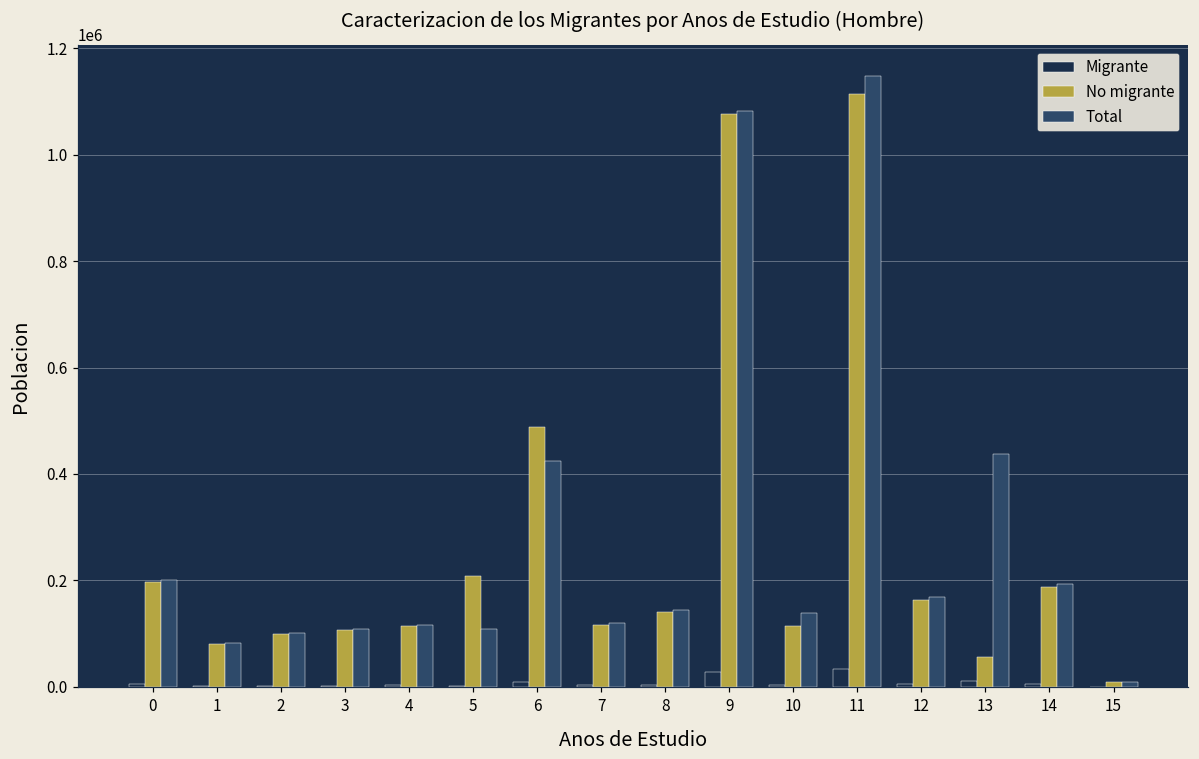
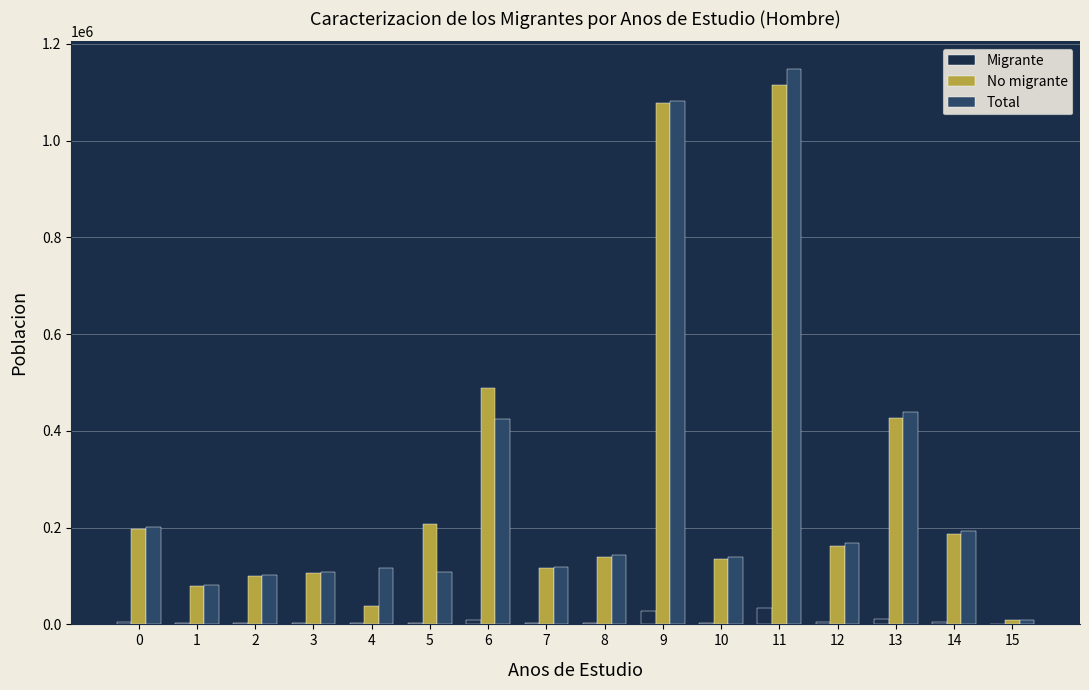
No migrante, 4: 110000 -> 40000
No migrante, 10: 110000 -> 130000
No migrante, 13: 60000 -> 430000
